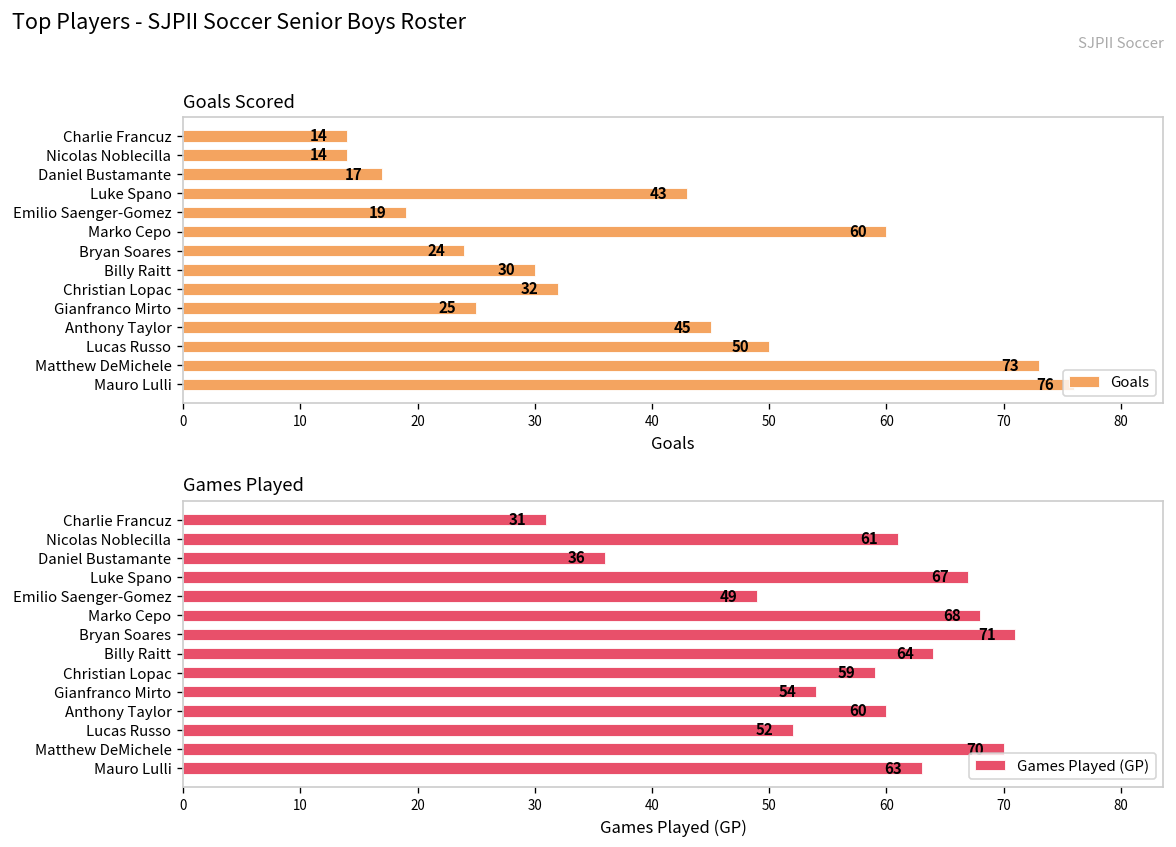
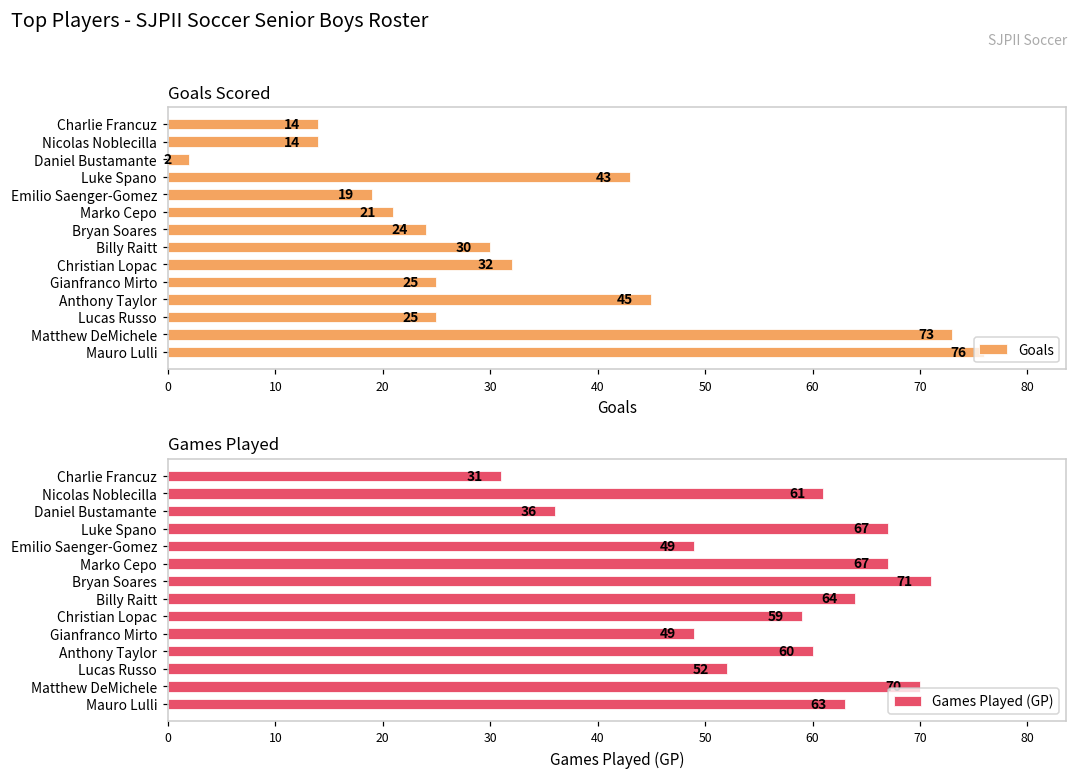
Goals Scored, Daniel Bustamante: 17 -> 2
Goals Scored, Marko Cepo: 60 -> 21
Goals Scored, Lucas Russo: 50 -> 25
Games Played, Marko Cepo: 68 -> 67
Games Played, Gianfranco Mirto: 54 -> 49
